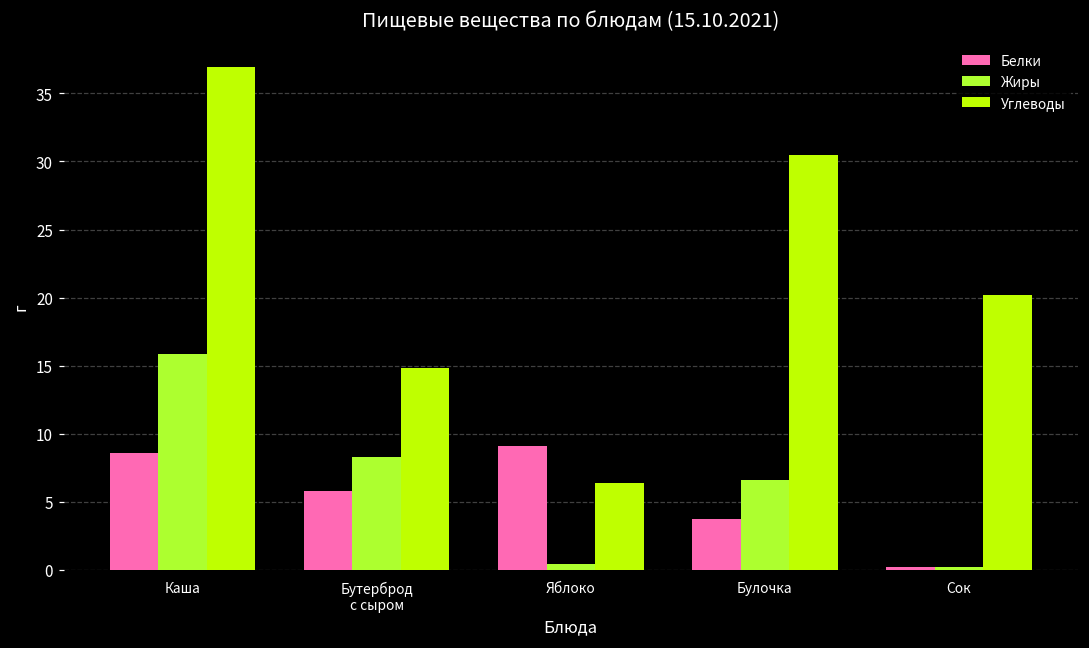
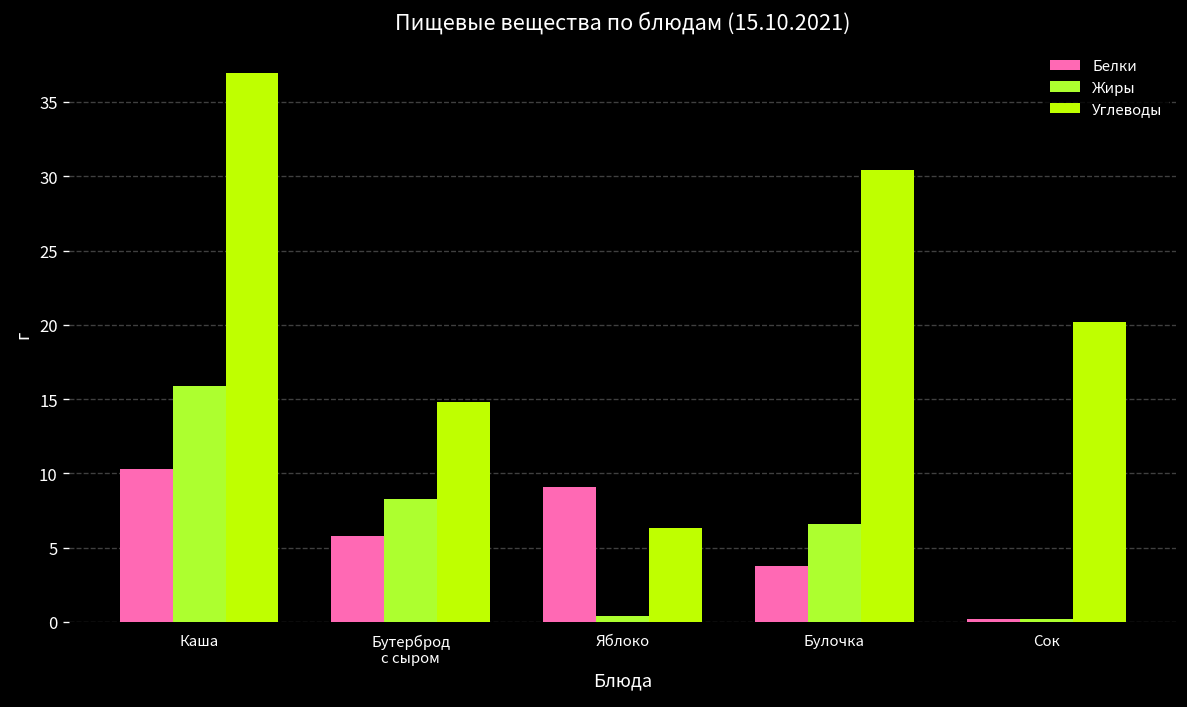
Белки, Каша: 8.6 -> 10.3
